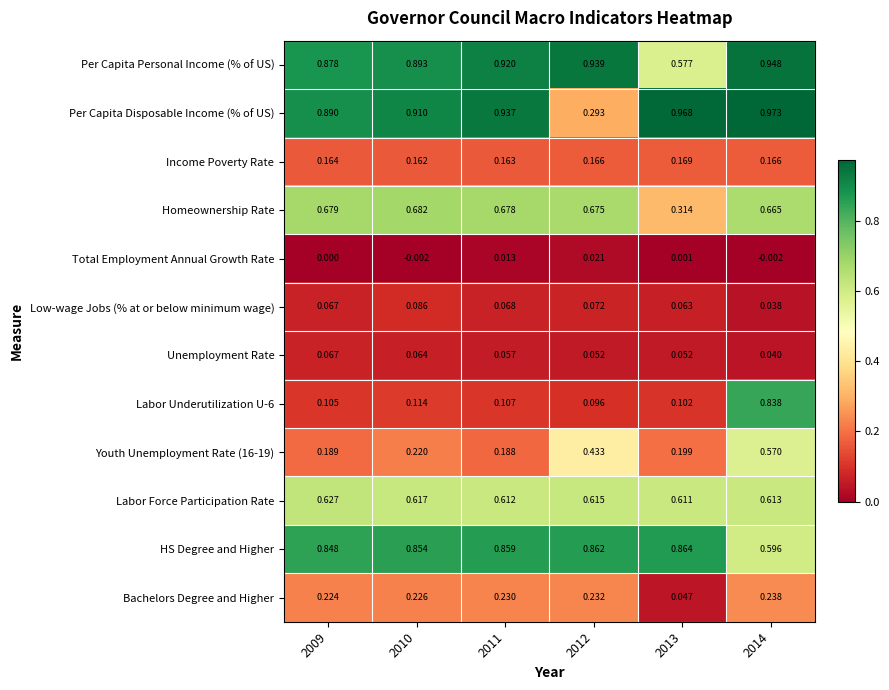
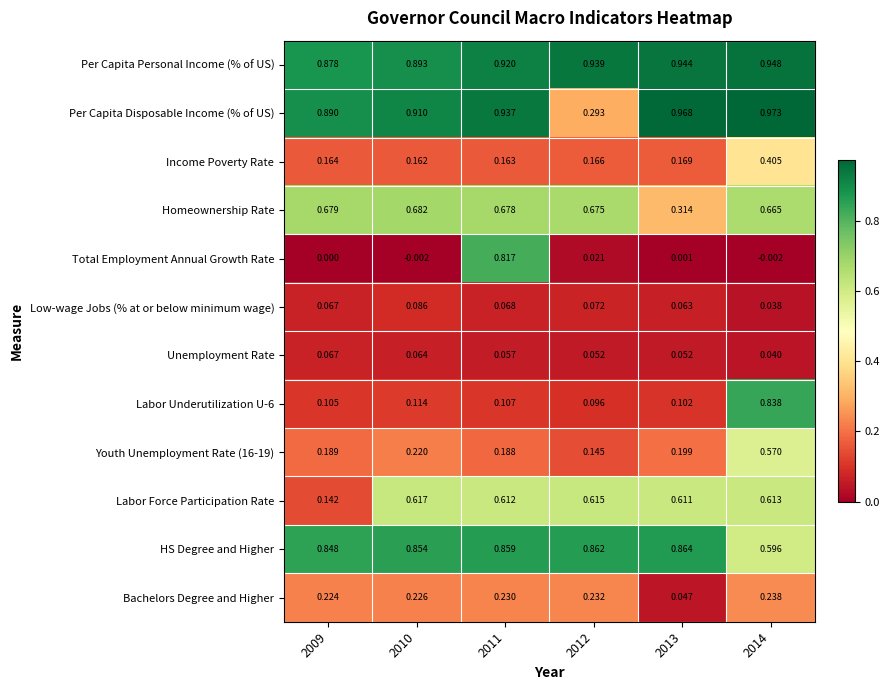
Per Capita Personal Income (% of US), 2013: 0.577 -> 0.944
Income Poverty Rate, 2014: 0.166 -> 0.405
Total Employment Annual Growth Rate, 2011: 0.013 -> 0.817
Youth Unemployment Rate (16-19), 2012: 0.433 -> 0.145
Labor Force Participation Rate, 2009: 0.627 -> 0.142
